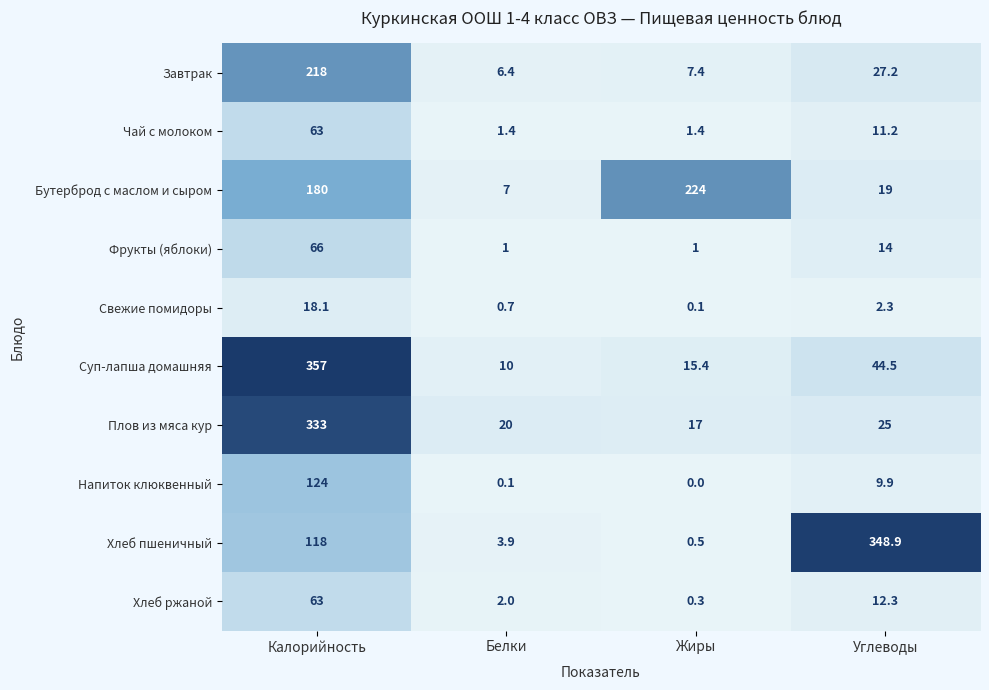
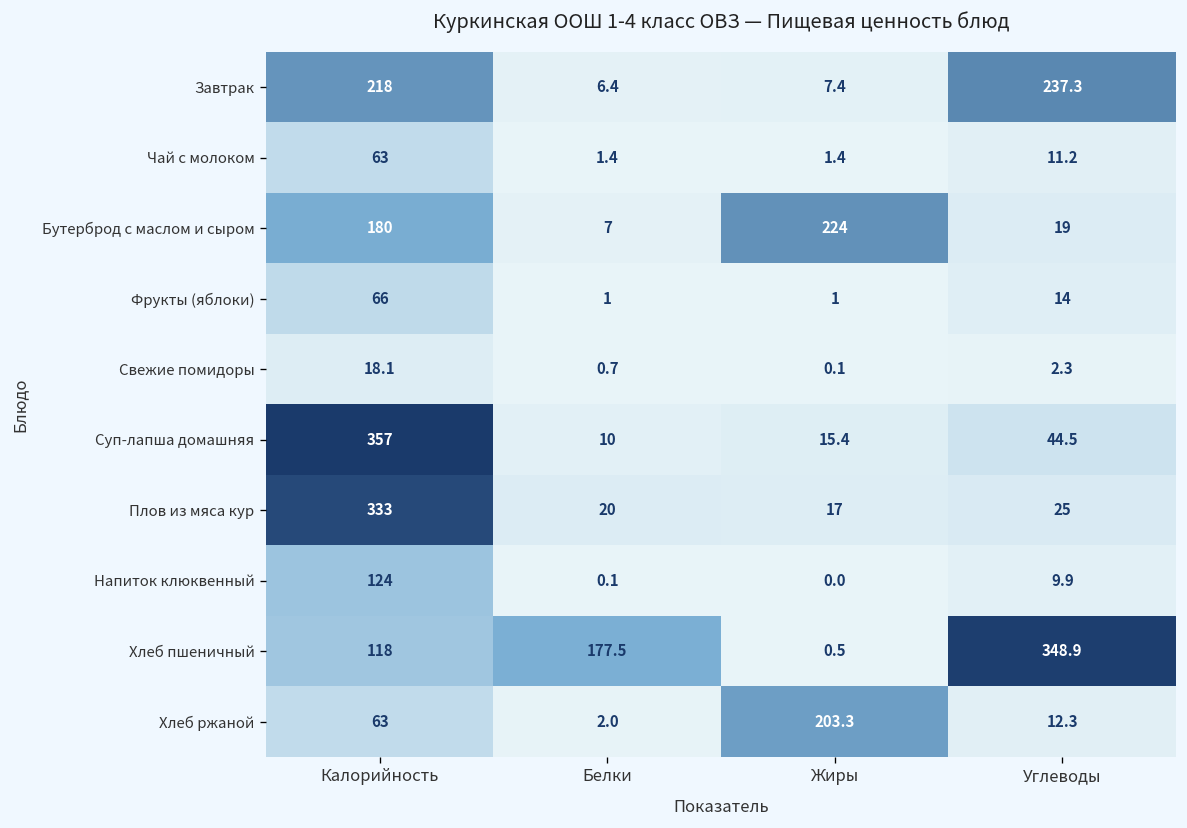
Завтрак, Углеводы: 27.2 -> 237.3
Хлеб пшеничный, Белки: 3.9 -> 177.5
Хлеб ржаной, Жиры: 0.3 -> 203.3
